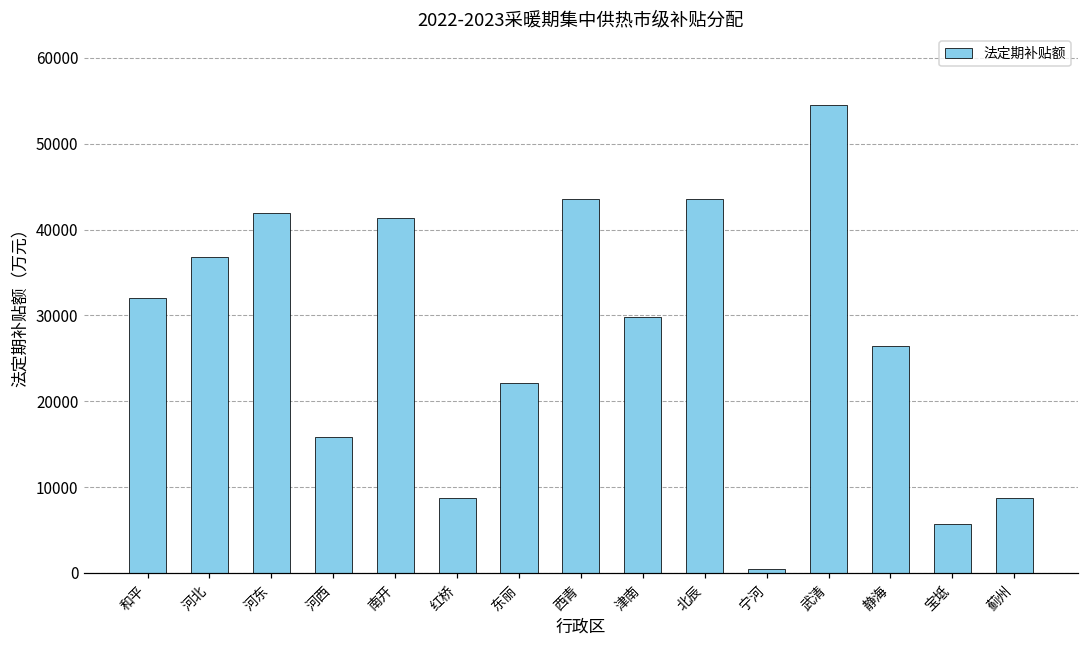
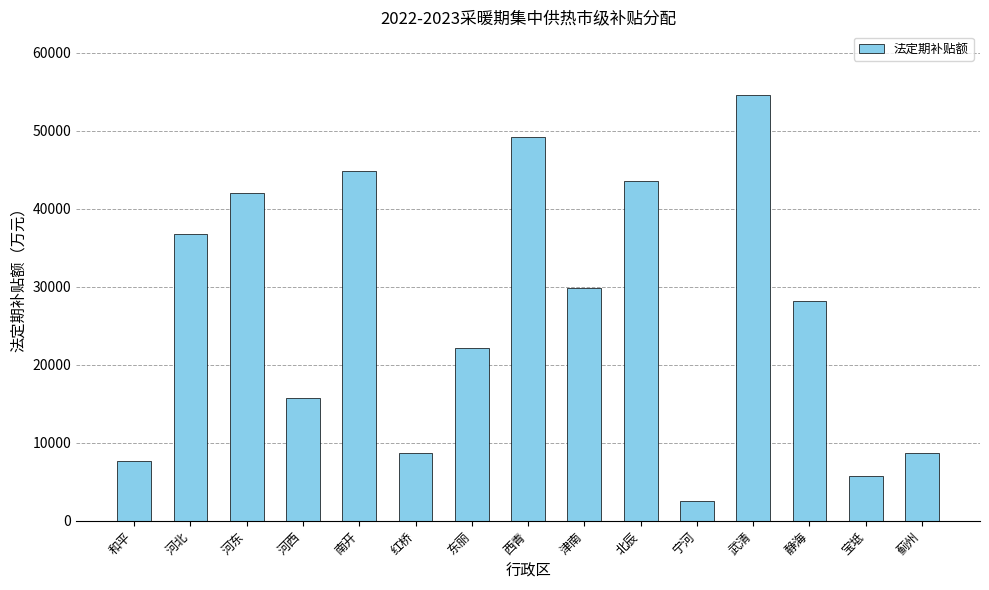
和平: 32000 -> 8000
南开: 41000 -> 45000
西青: 44000 -> 49000
宁河: 0 -> 3000
静海: 26000 -> 28000
